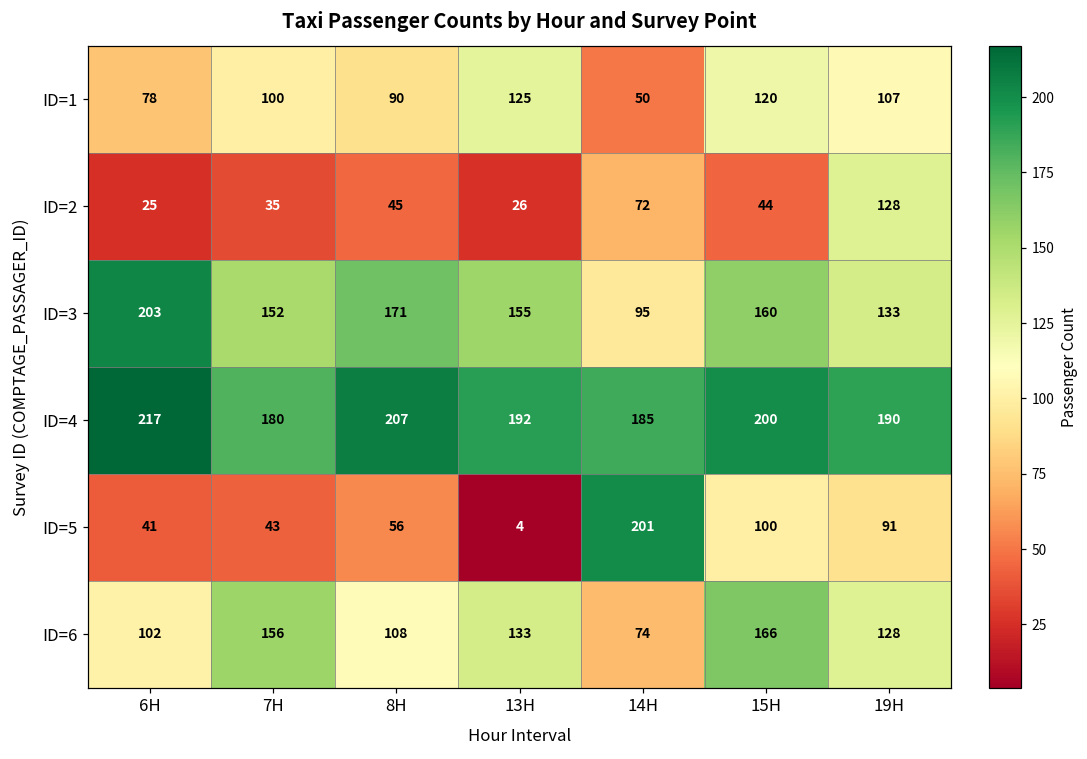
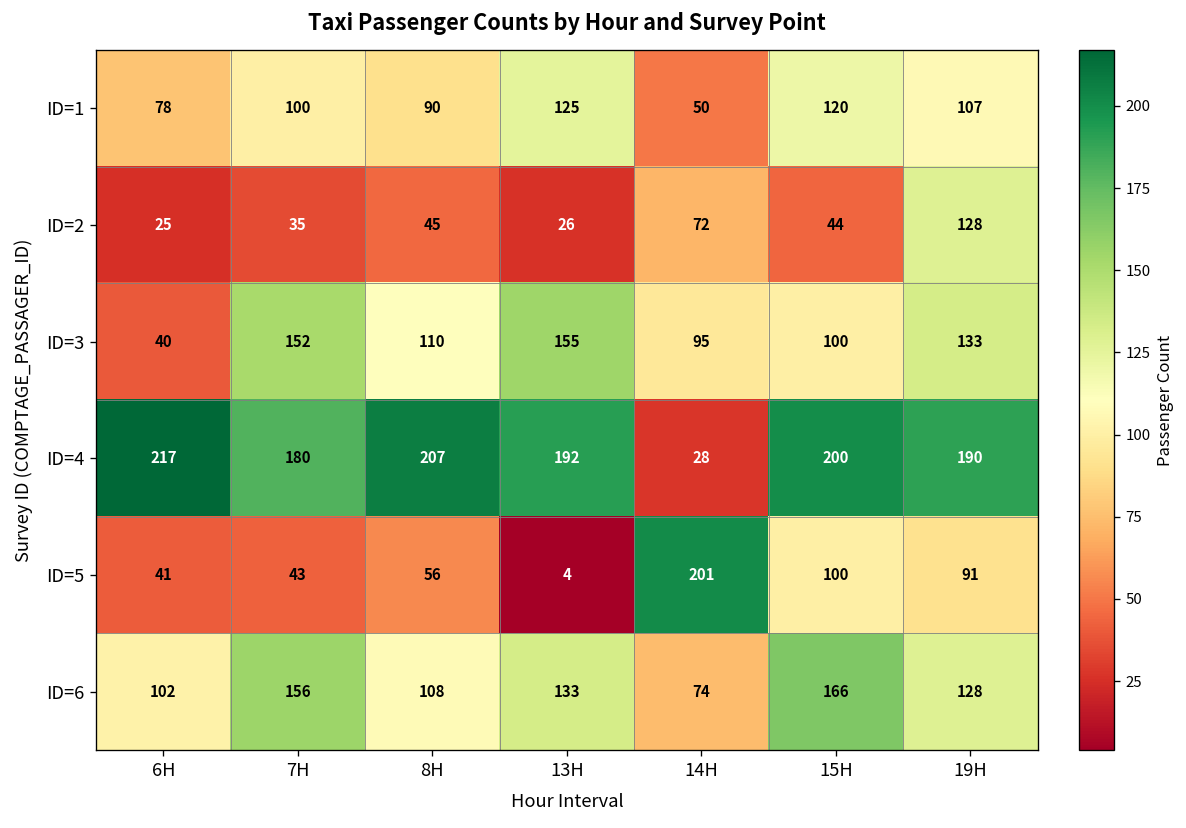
ID=3, 6H: 203 -> 40
ID=3, 8H: 171 -> 110
ID=3, 15H: 160 -> 100
ID=4, 14H: 185 -> 28
